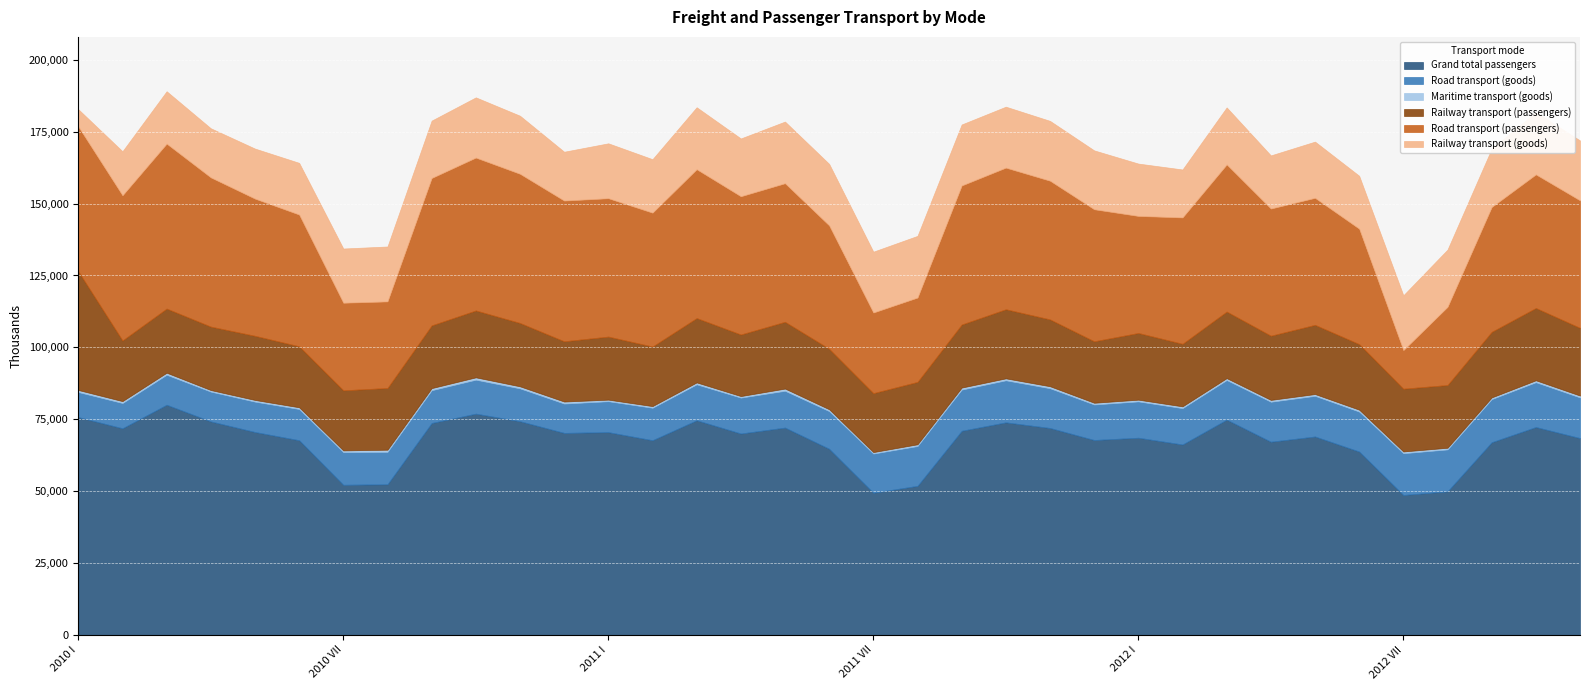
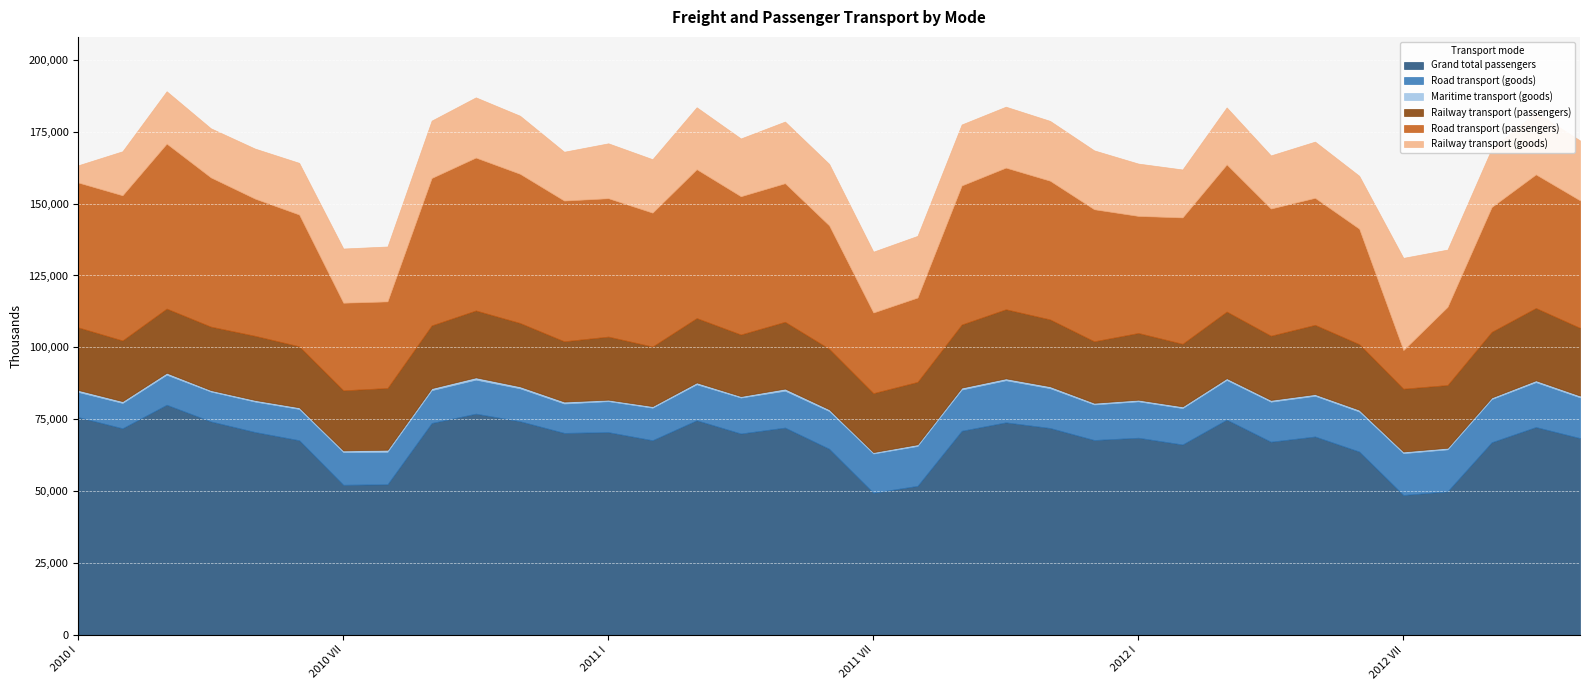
Railway transport (passengers), 2010 I: 41,000 -> 22,000
Railway transport (goods), 2012 VII: 19,000 -> 32,000
